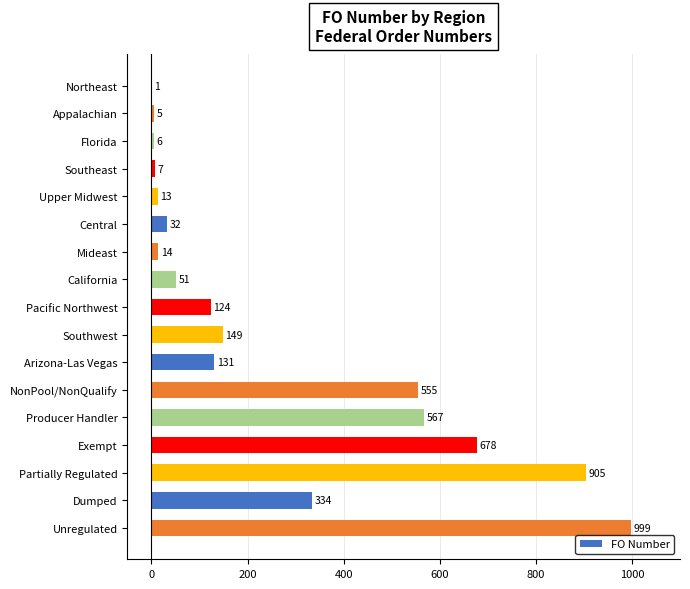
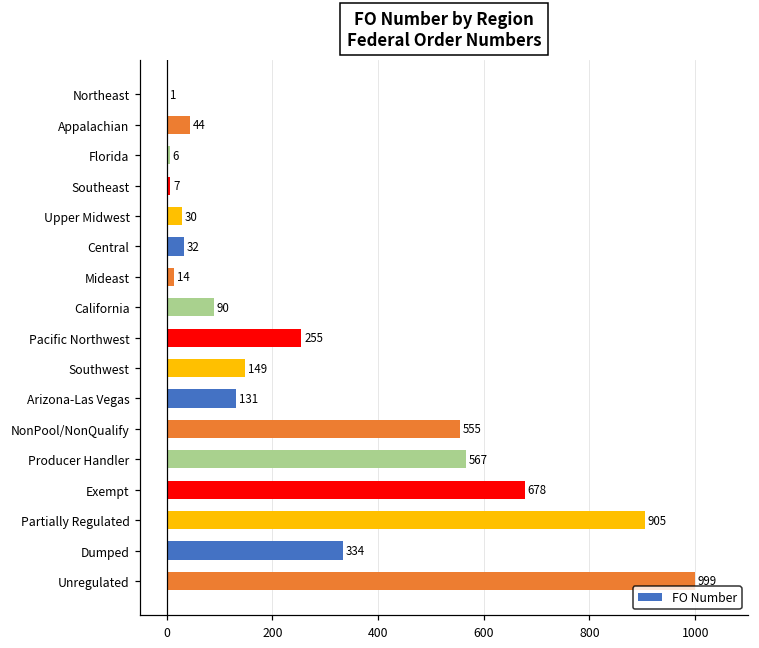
Appalachian: 5 -> 44
Upper Midwest: 13 -> 30
California: 51 -> 90
Pacific Northwest: 124 -> 255
